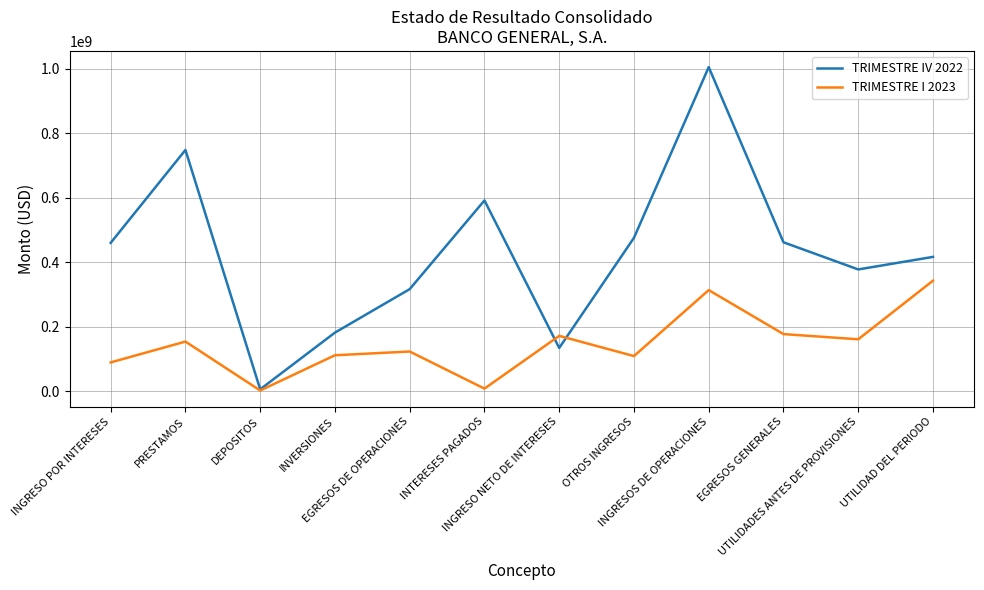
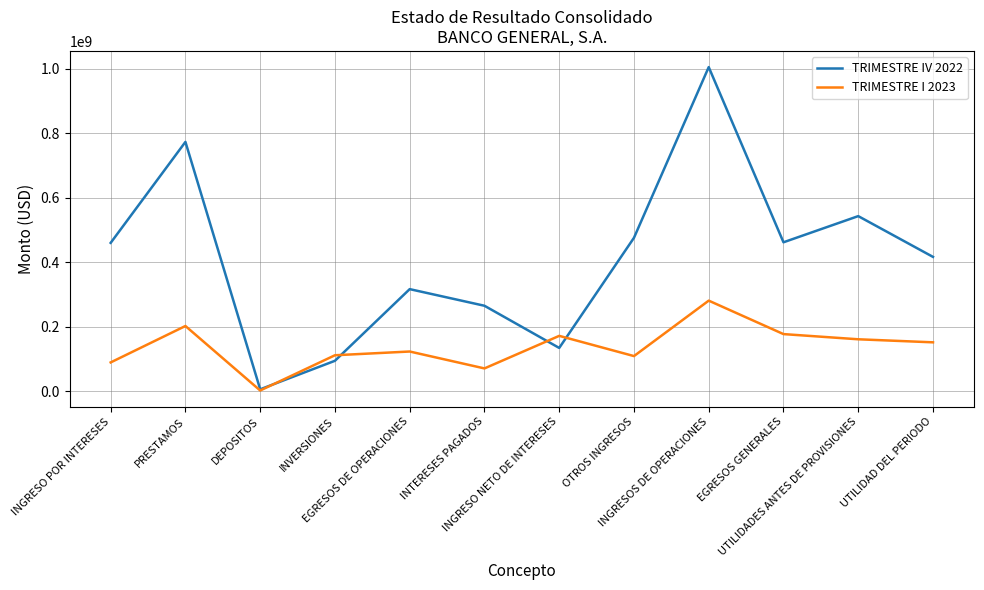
TRIMESTRE IV 2022, PRESTAMOS: 750000000 -> 770000000
TRIMESTRE I 2023, PRESTAMOS: 150000000 -> 200000000
TRIMESTRE IV 2022, INVERSIONES: 180000000 -> 90000000
TRIMESTRE IV 2022, INTERESES PAGADOS: 590000000 -> 270000000
TRIMESTRE I 2023, INTERESES PAGADOS: 10000000 -> 70000000
TRIMESTRE I 2023, INGRESOS DE OPERACIONES: 310000000 -> 280000000
TRIMESTRE IV 2022, UTILIDADES ANTES DE PROVISIONES: 380000000 -> 540000000
TRIMESTRE I 2023, UTILIDAD DEL PERIODO: 340000000 -> 150000000
